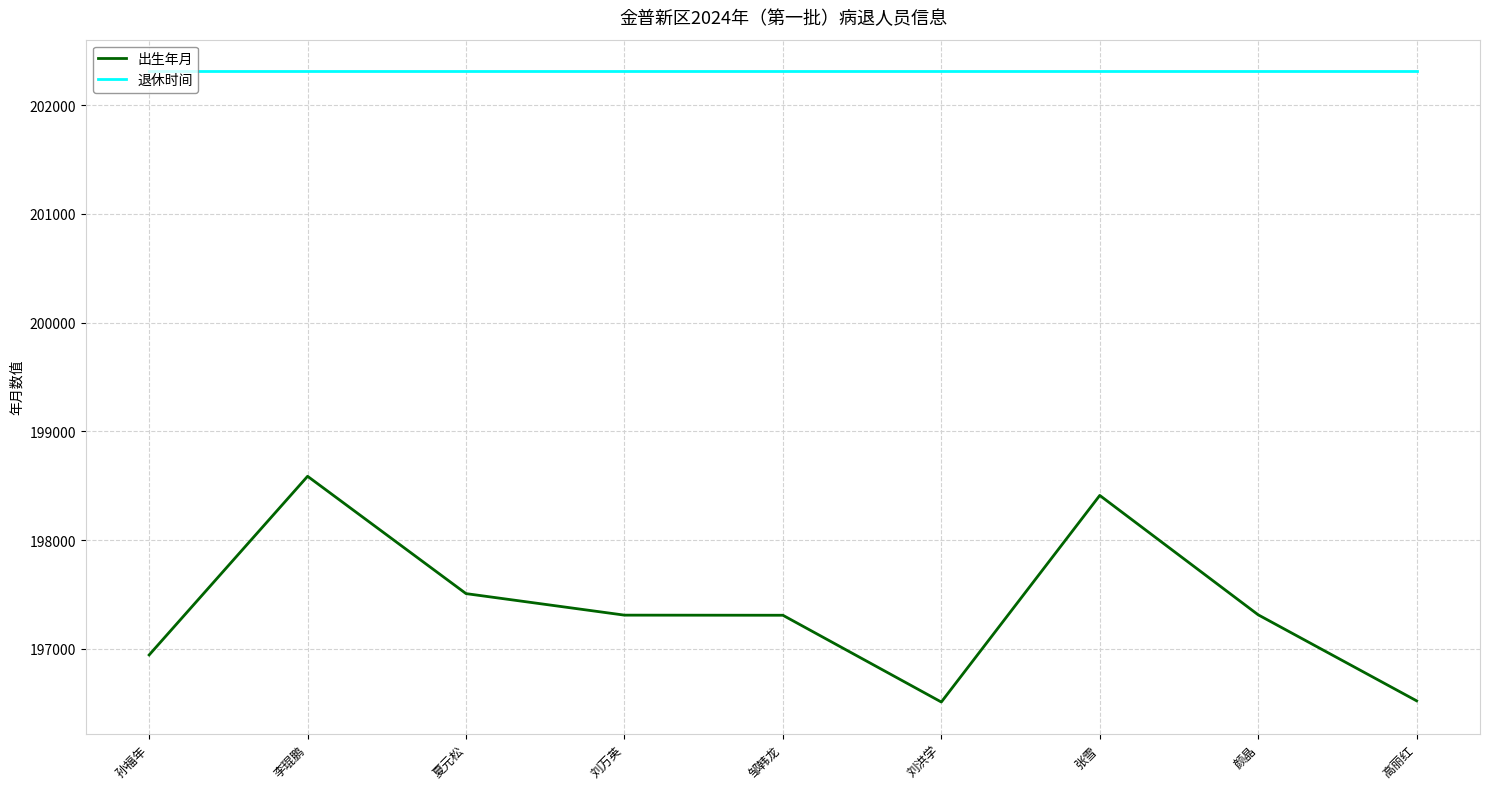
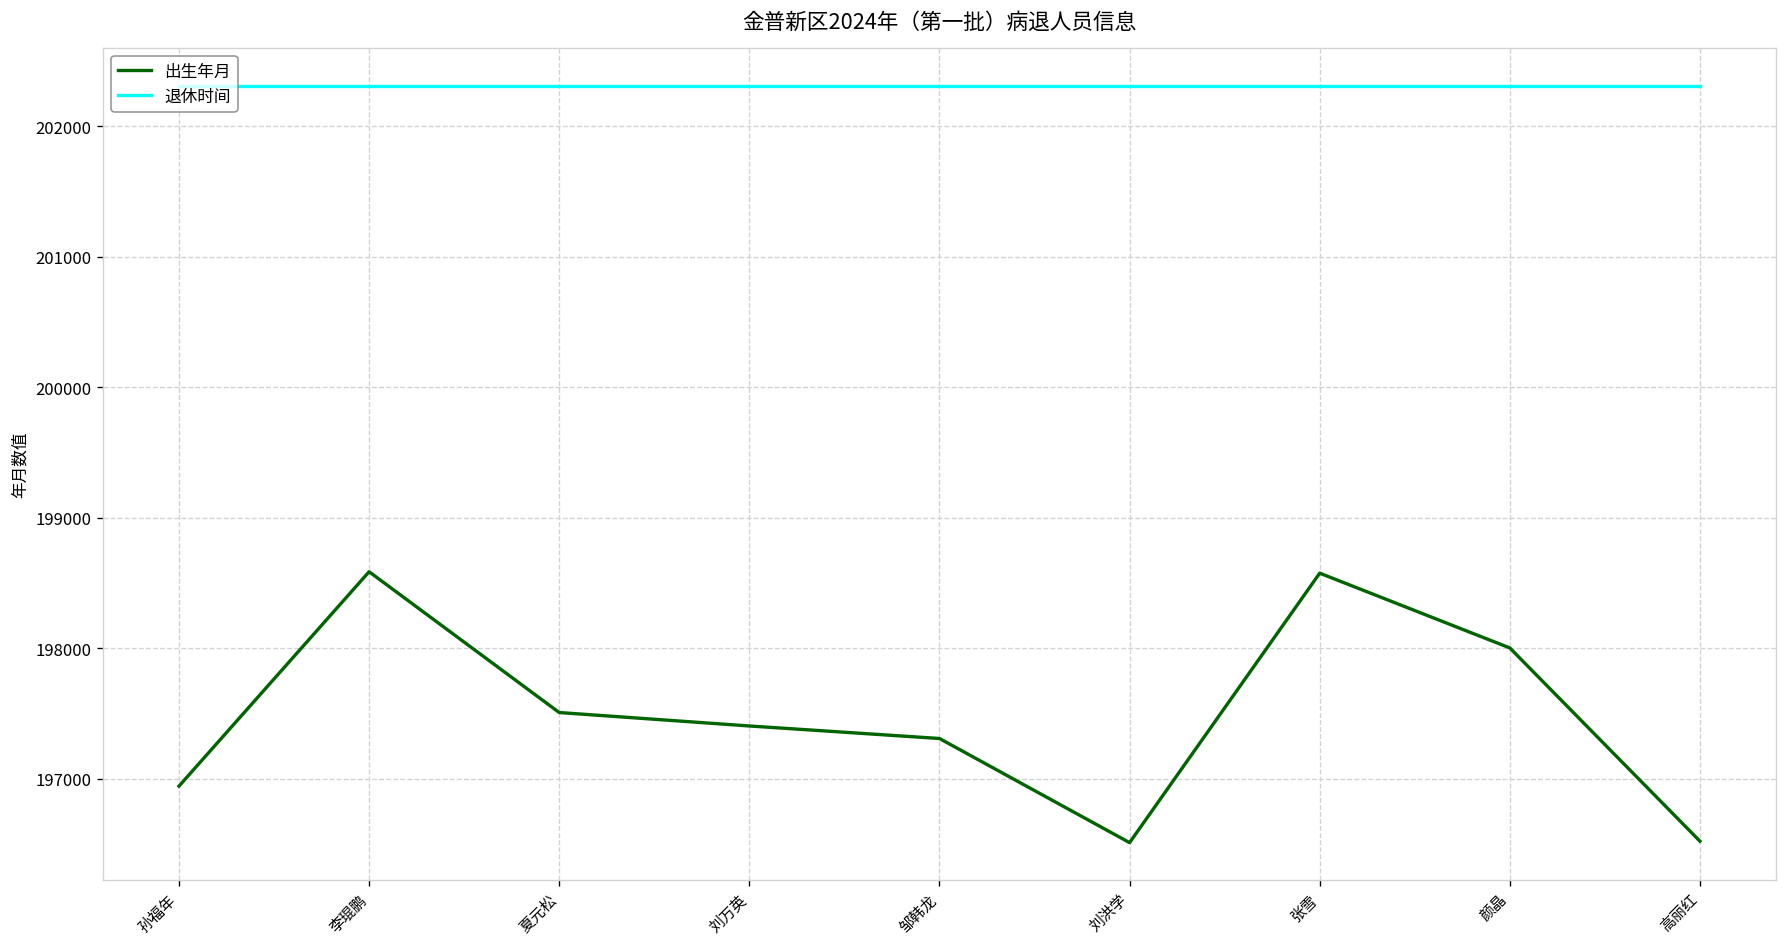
出生年月, 刘万英: 197310 -> 197410
出生年月, 张雪: 198410 -> 198580
出生年月, 颜晶: 197310 -> 198000
